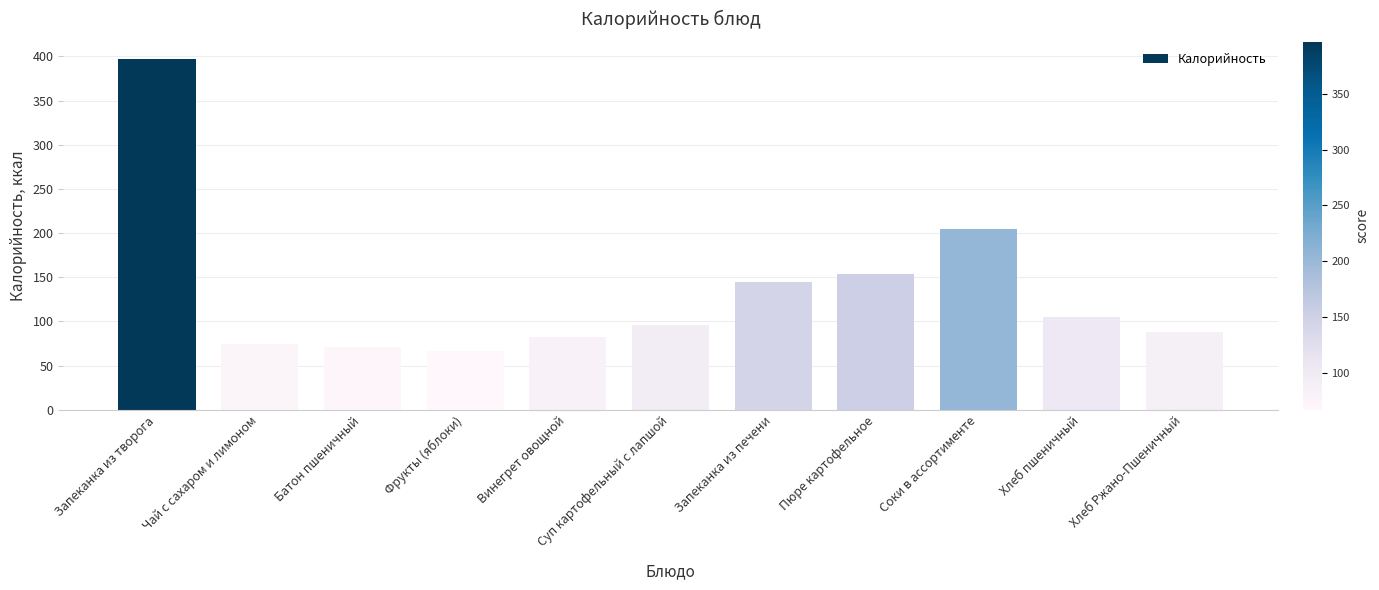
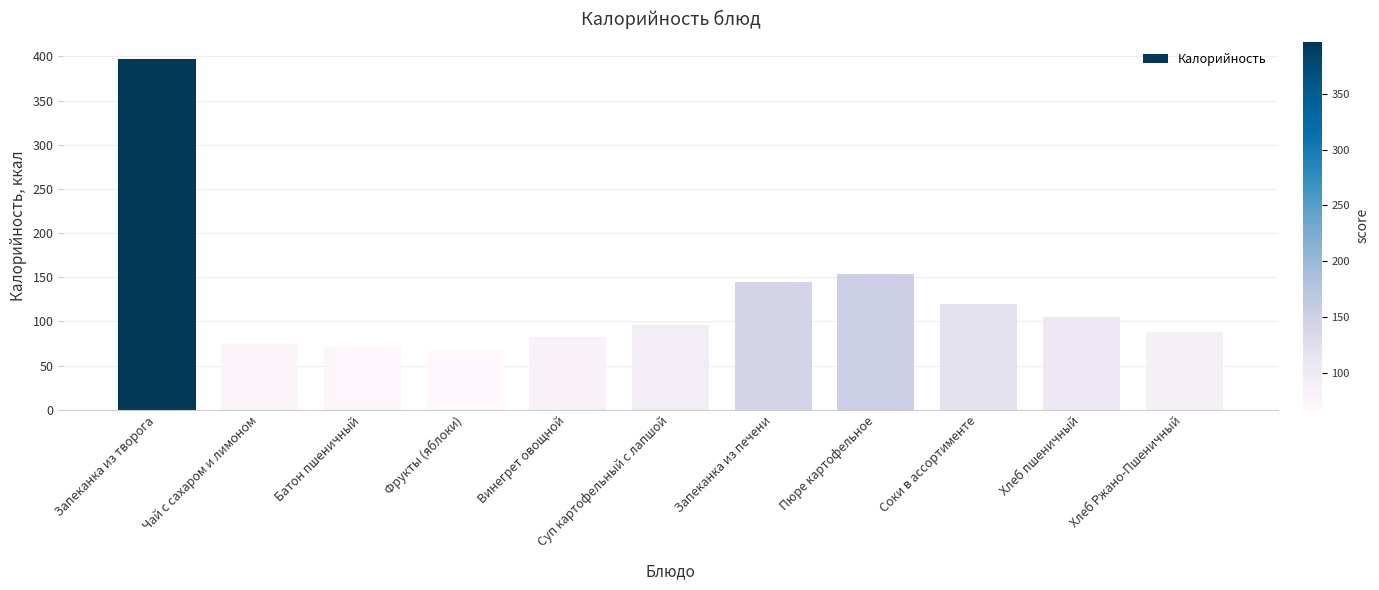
Соки в ассортименте: 210 -> 120
